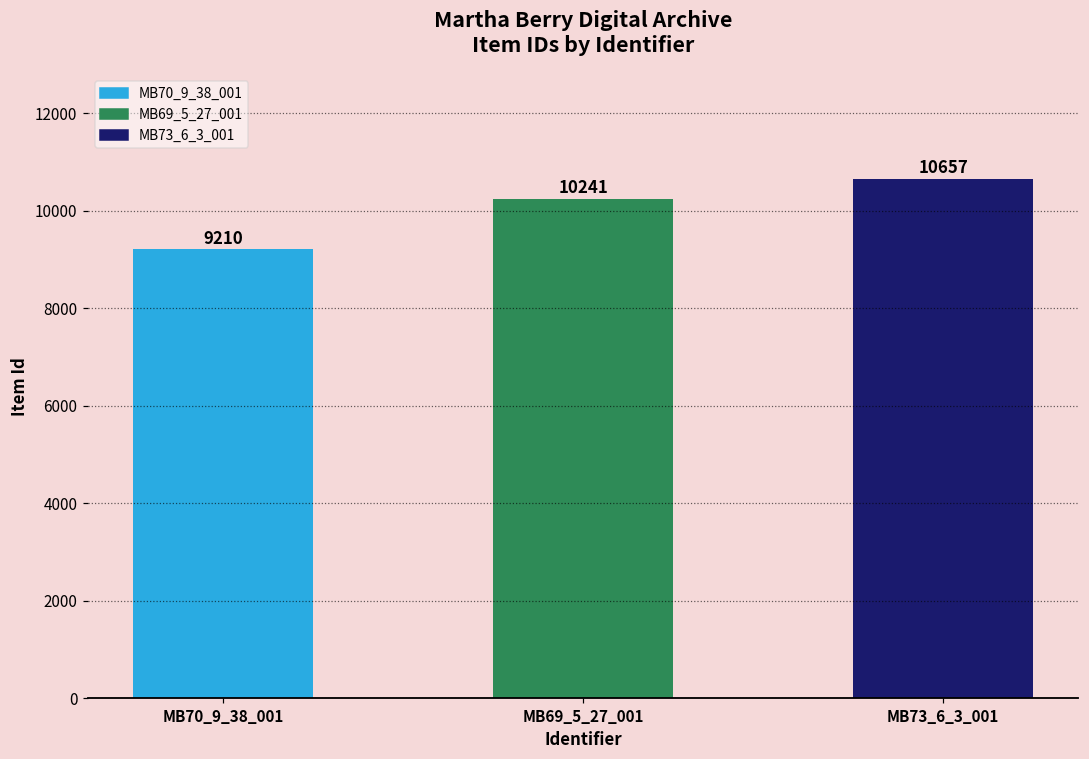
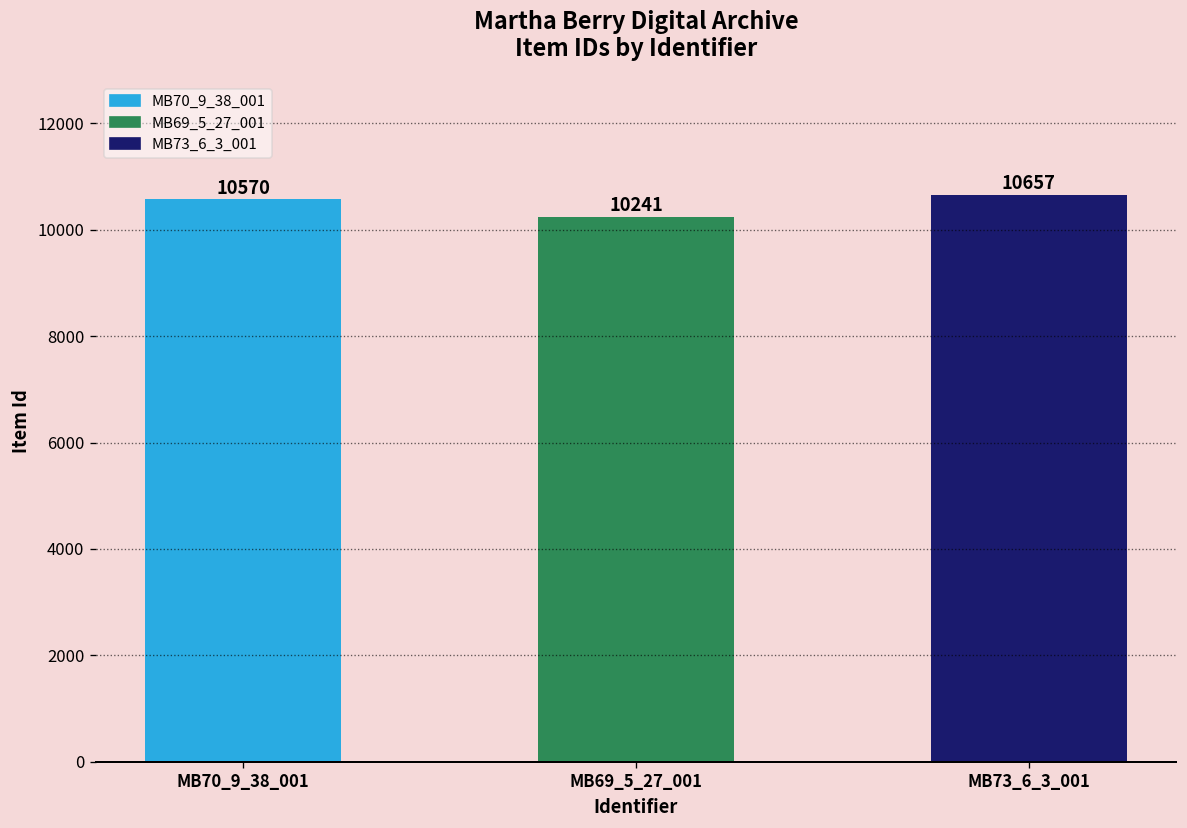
MB70_9_38_001: 9210 -> 10570
